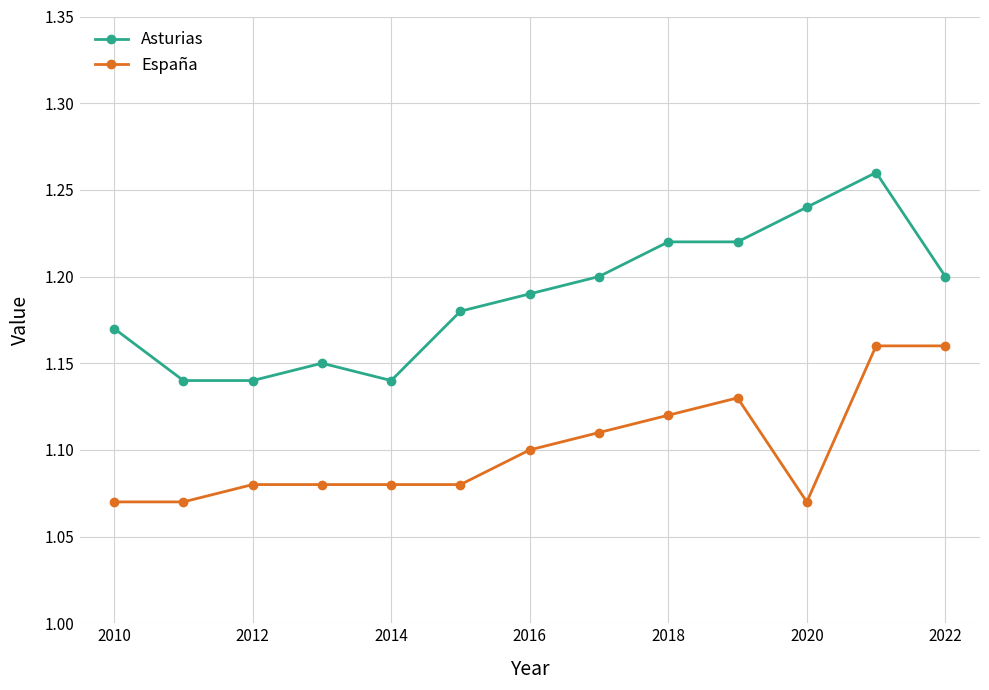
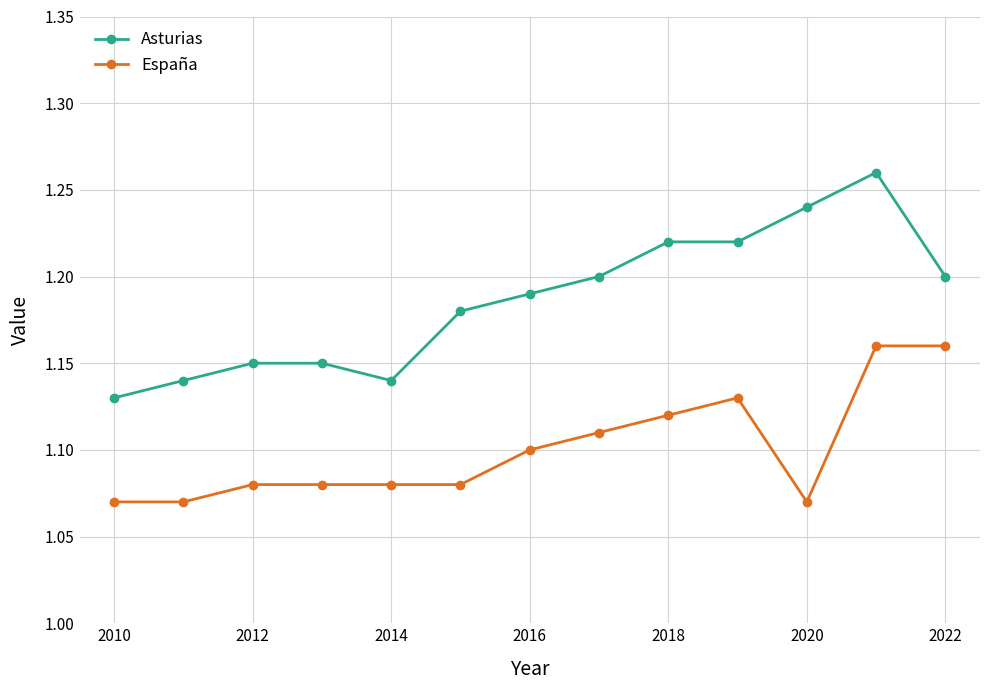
Asturias, 2010: 1.17 -> 1.13
Asturias, 2012: 1.14 -> 1.15
